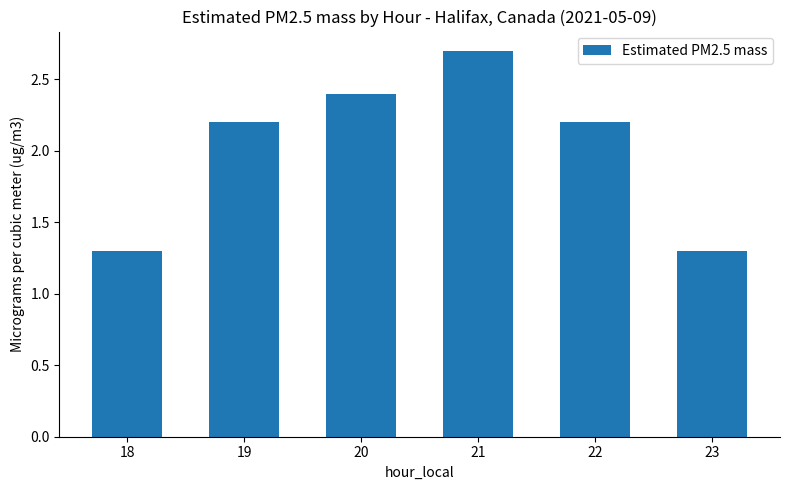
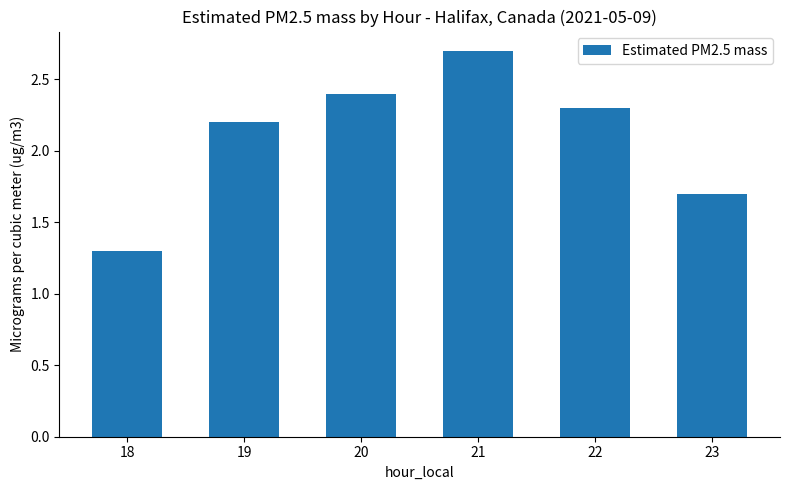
22: 2.2 -> 2.3
23: 1.3 -> 1.7
